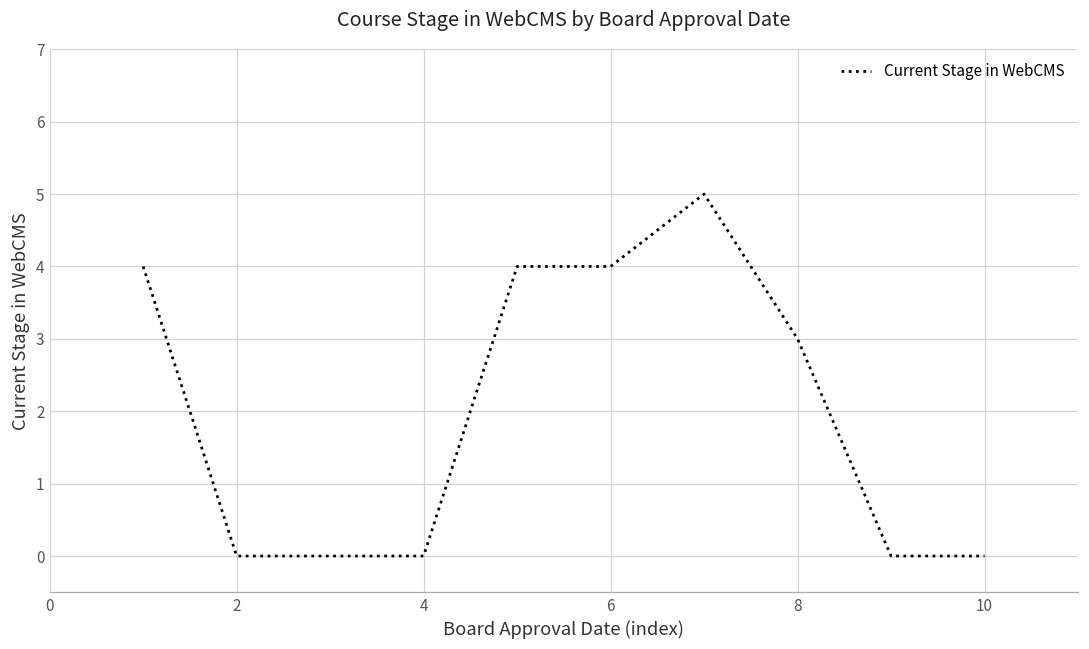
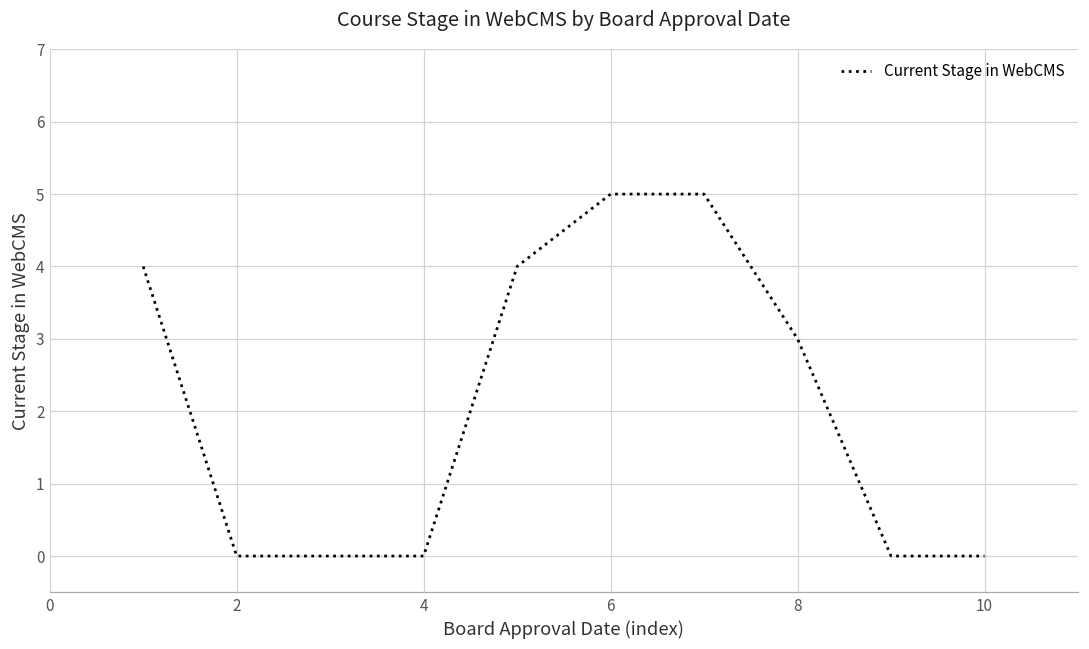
6: 4 -> 5
